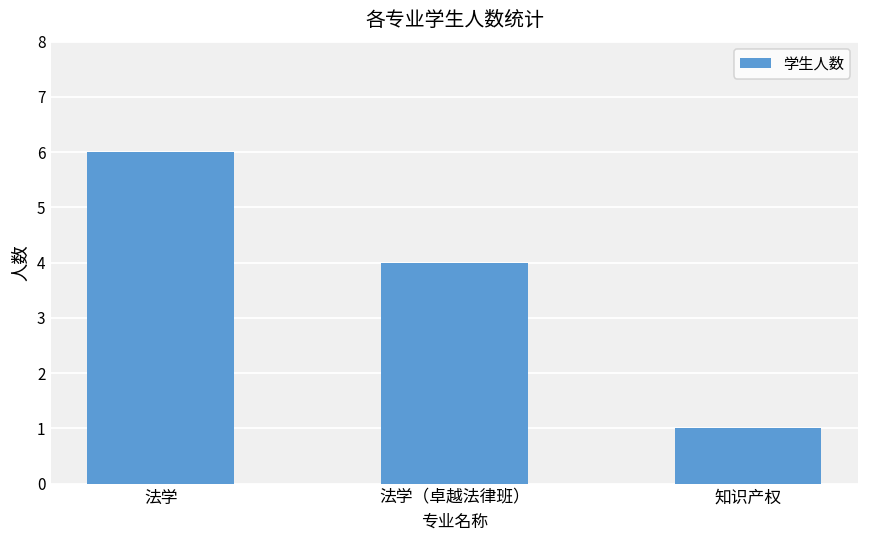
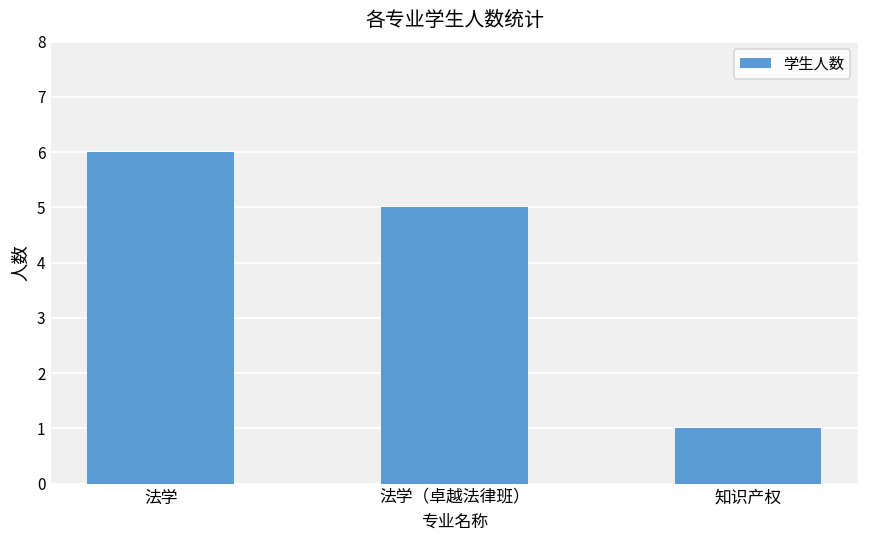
法学（卓越法律班）: 4 -> 5
